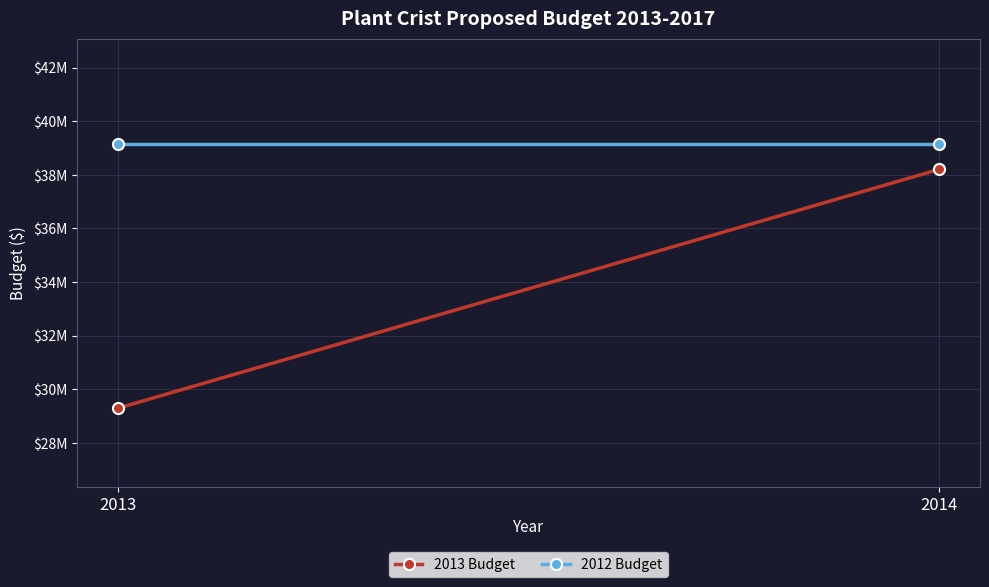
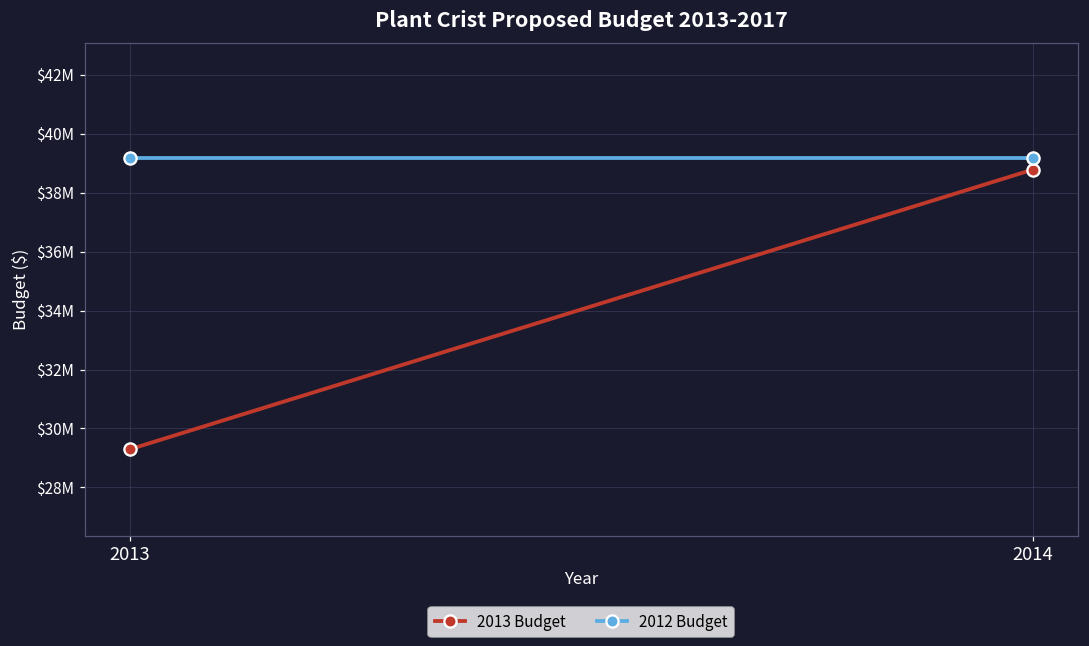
2013 Budget, 2014: $38200000 -> $38800000
